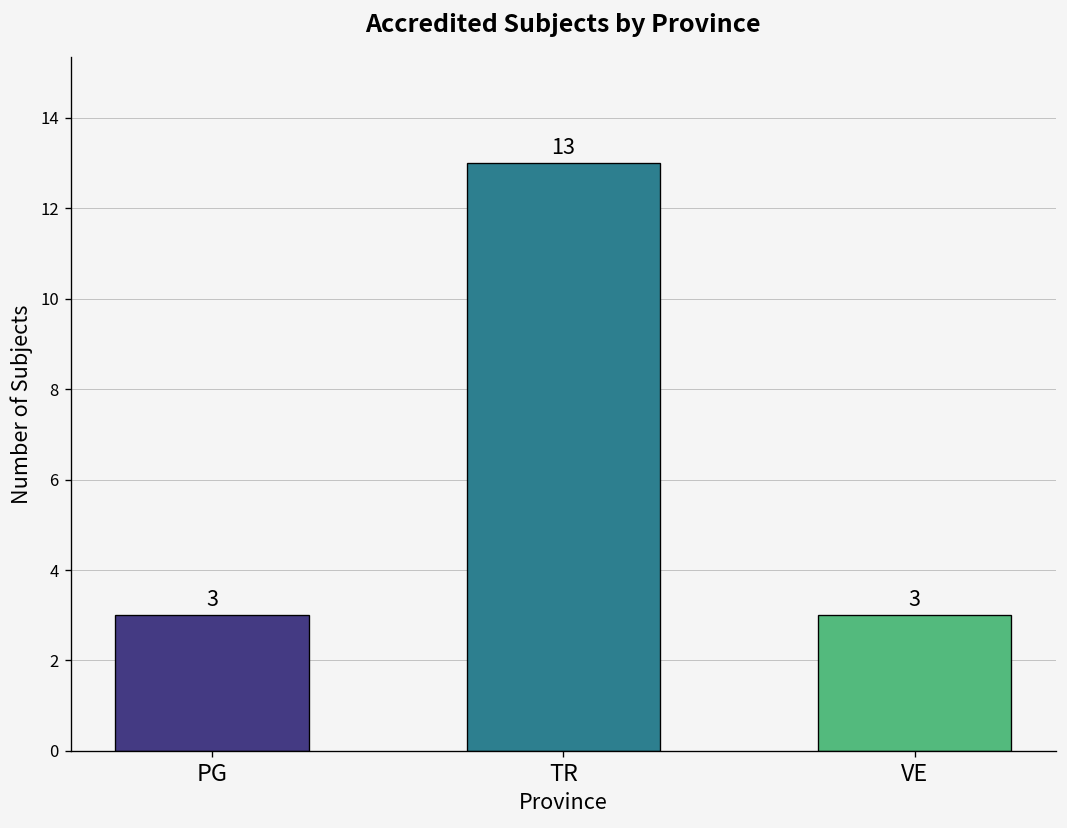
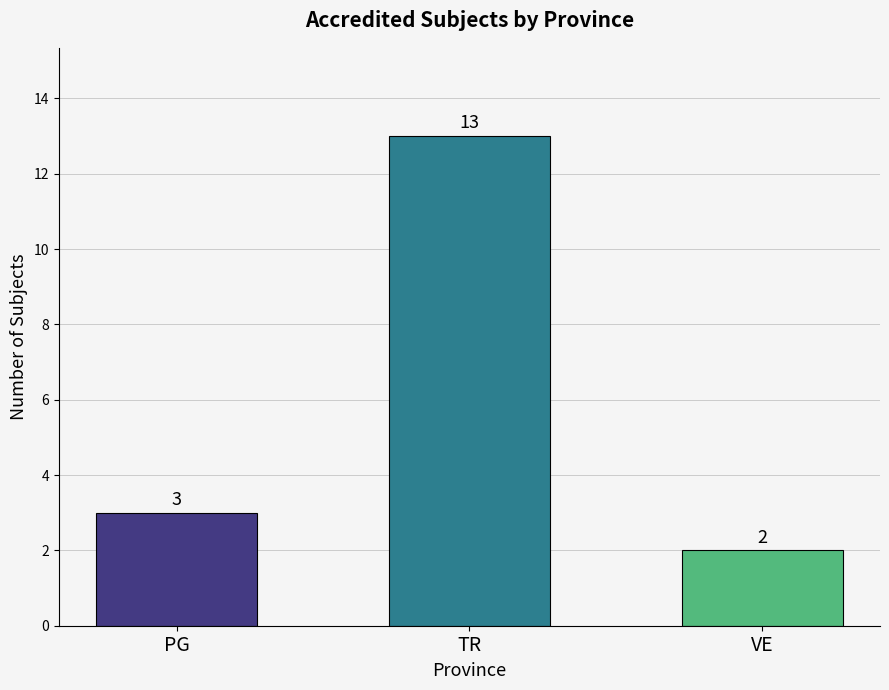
VE: 3 -> 2
